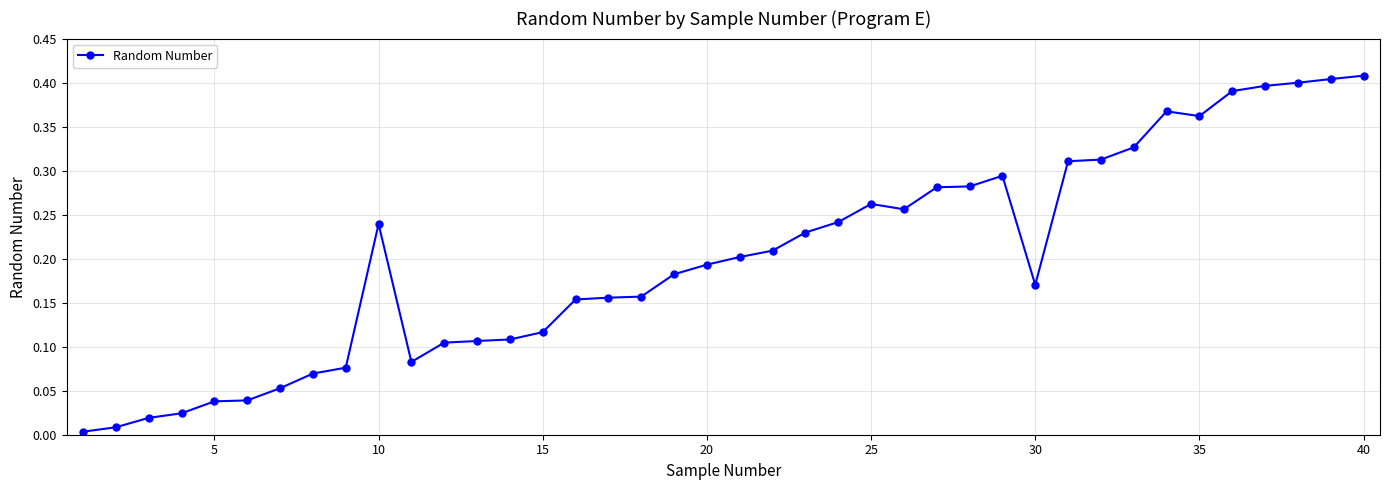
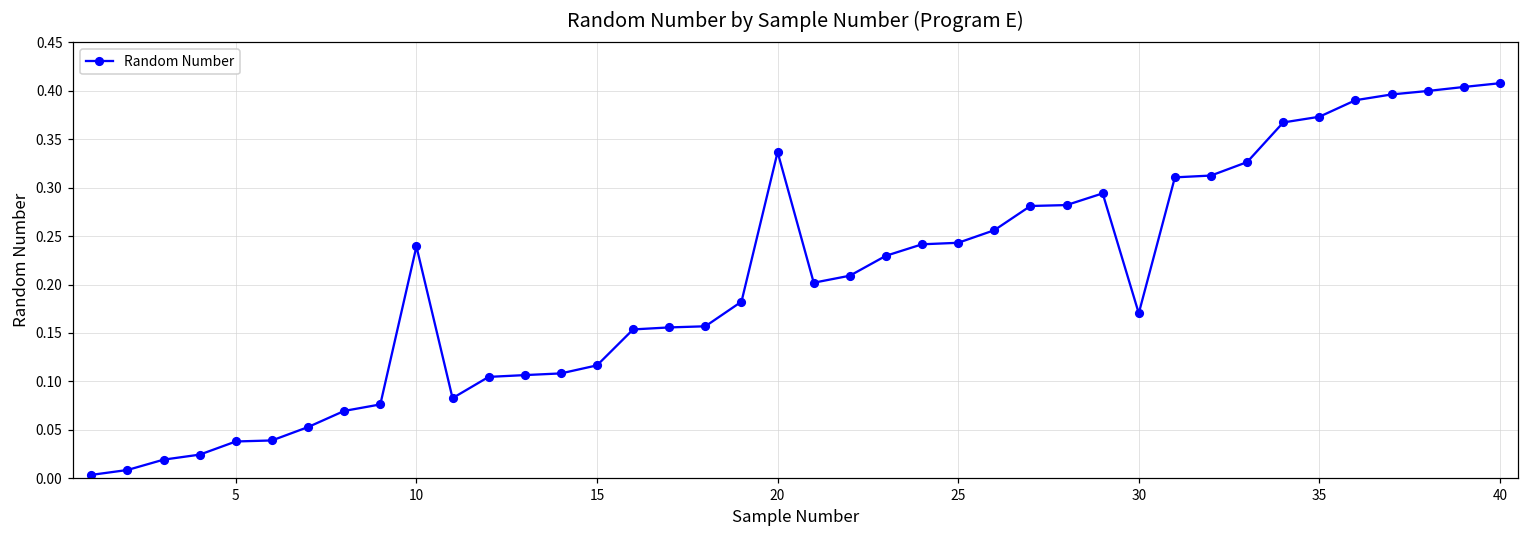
20: 0.19 -> 0.34
25: 0.26 -> 0.24
35: 0.36 -> 0.37
